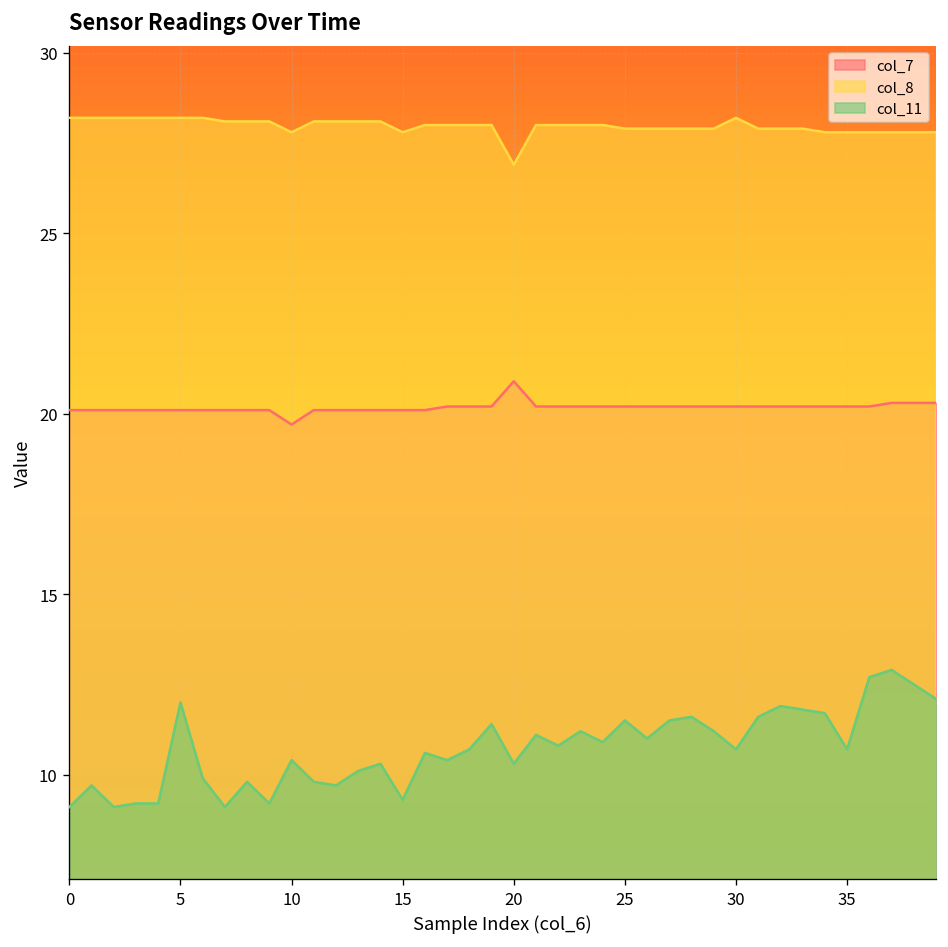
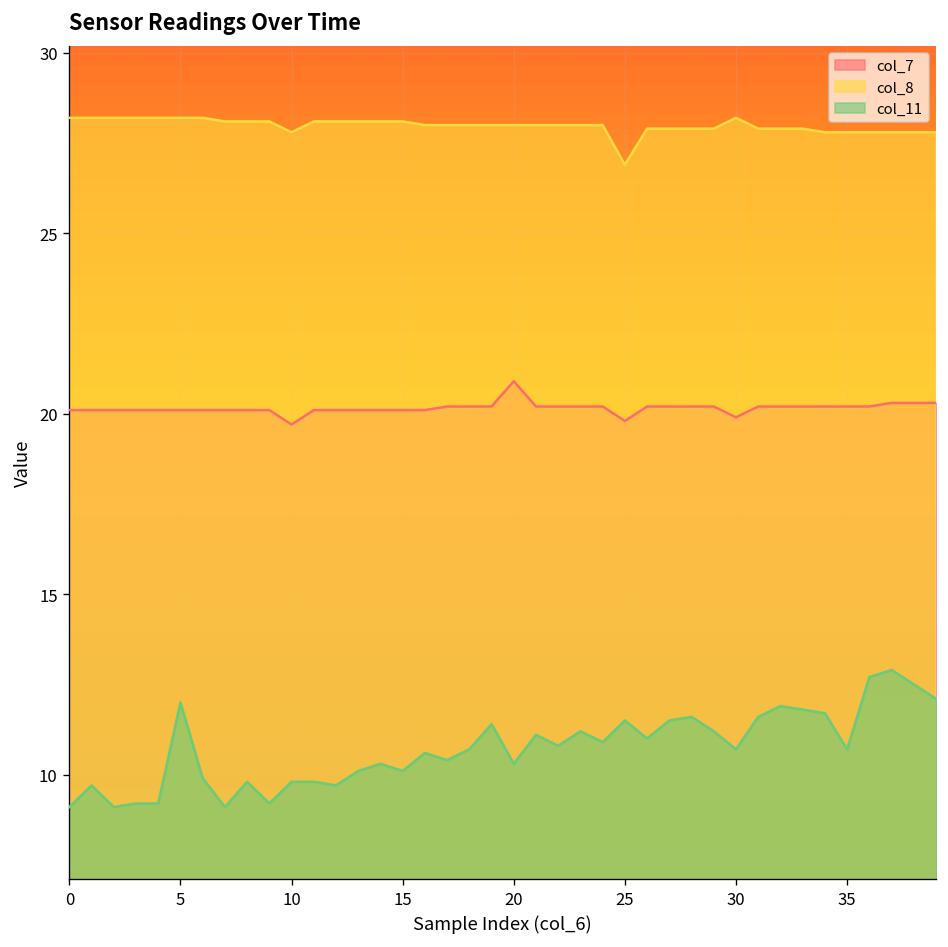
col_11, 10: 10.4 -> 9.8
col_8, 15: 27.8 -> 28.1
col_11, 15: 9.3 -> 10.1
col_8, 20: 26.9 -> 28.0
col_7, 25: 20.2 -> 19.8
col_8, 25: 27.9 -> 26.9
col_7, 30: 20.2 -> 19.9
